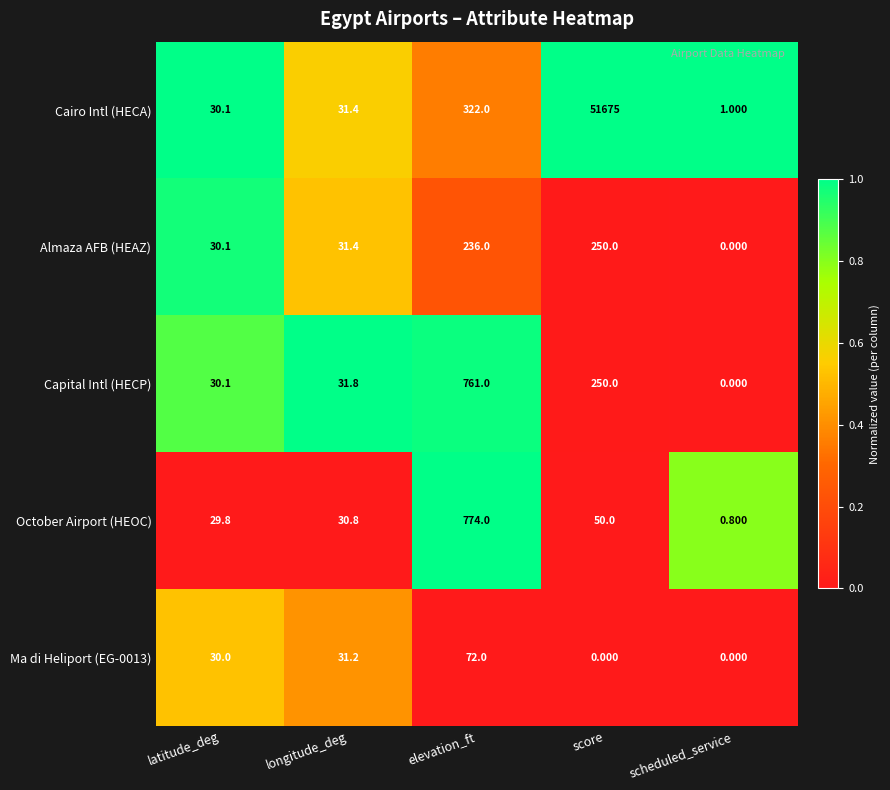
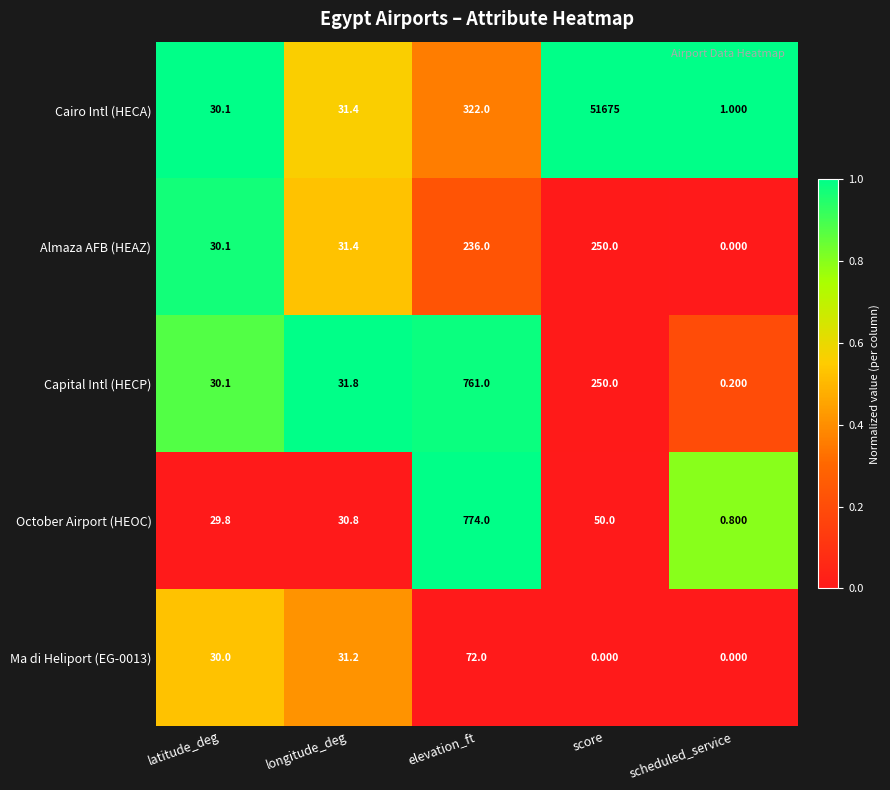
Capital Intl (HECP), scheduled_service: 0.000 -> 0.200
